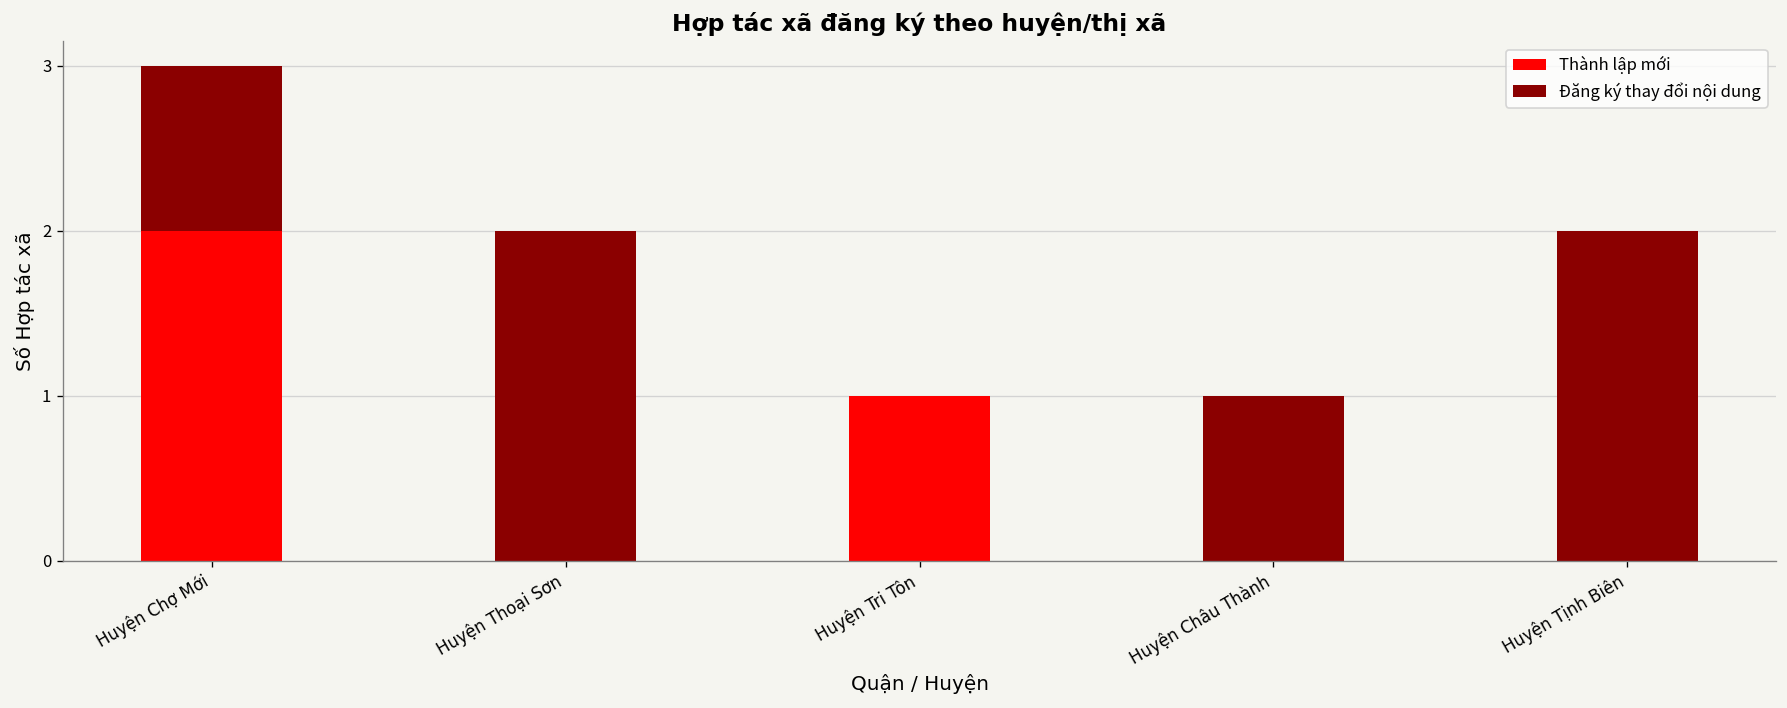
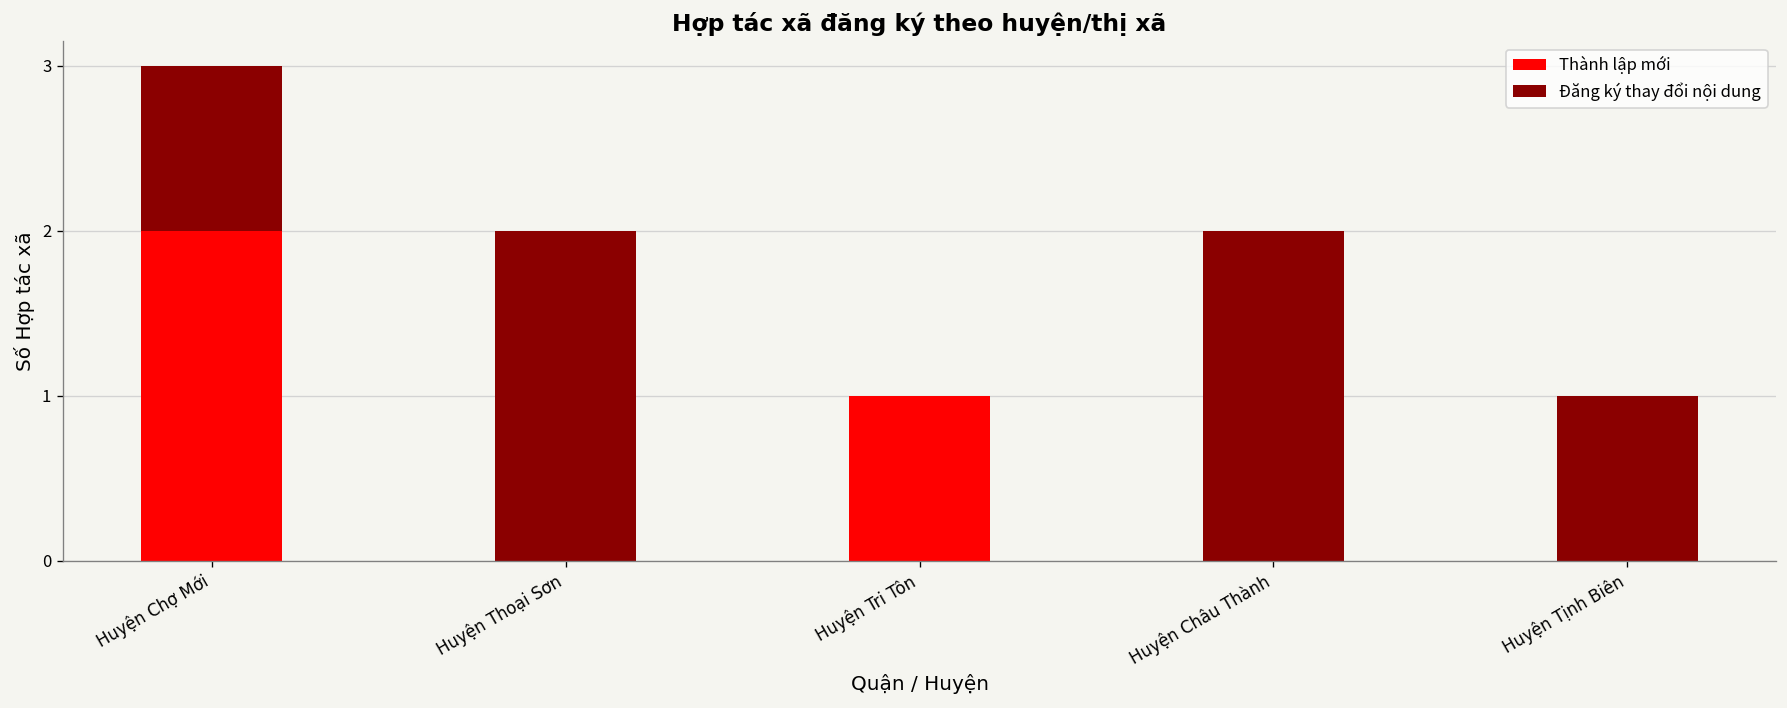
Đăng ký thay đổi nội dung, Huyện Châu Thành: 1 -> 2
Đăng ký thay đổi nội dung, Huyện Tịnh Biên: 2 -> 1
